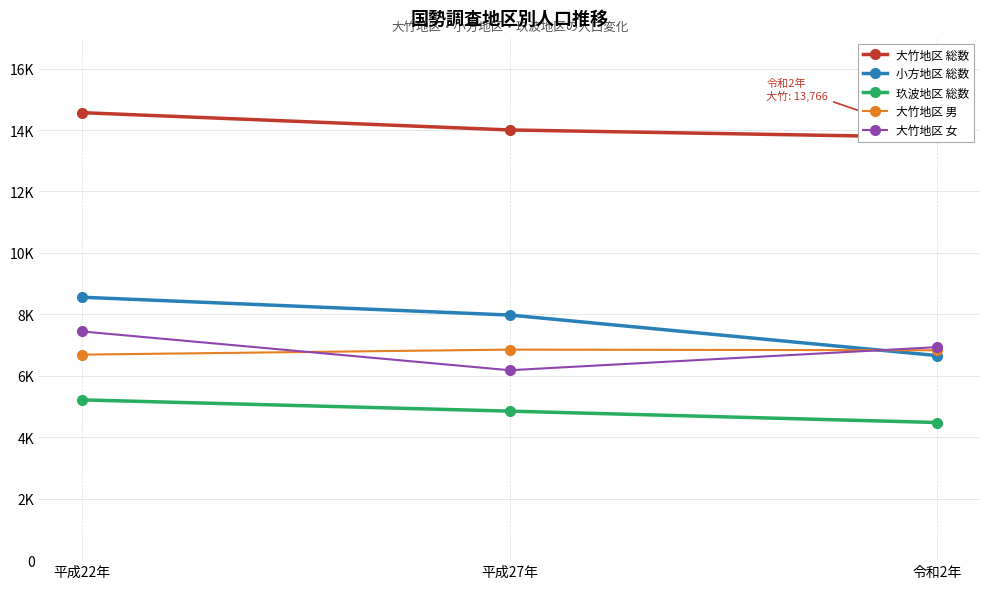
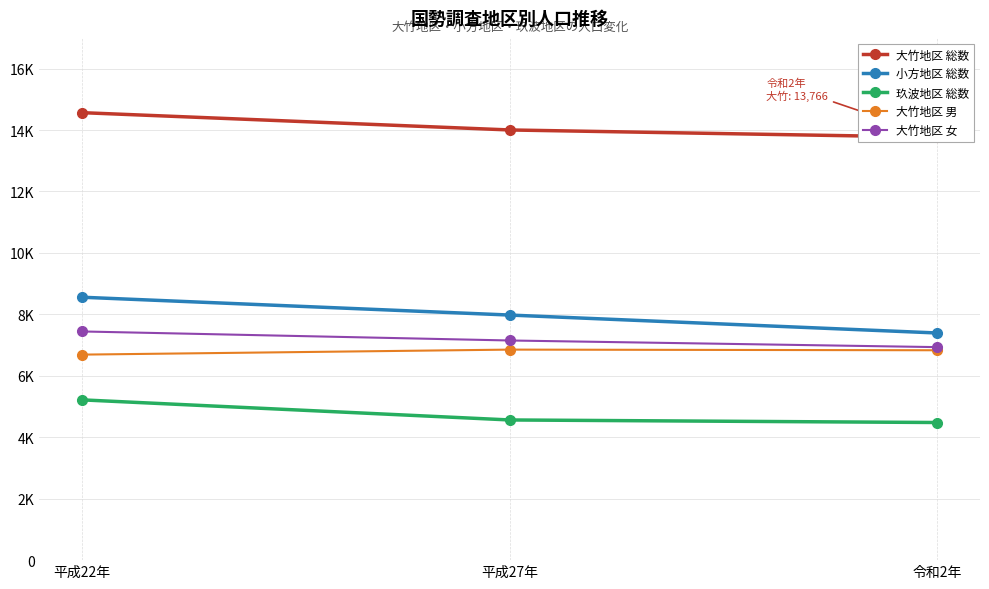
玖波地区 総数, 平成27年: 4900 -> 4600
大竹地区 女, 平成27年: 6200 -> 7200
小方地区 総数, 令和2年: 6700 -> 7400
